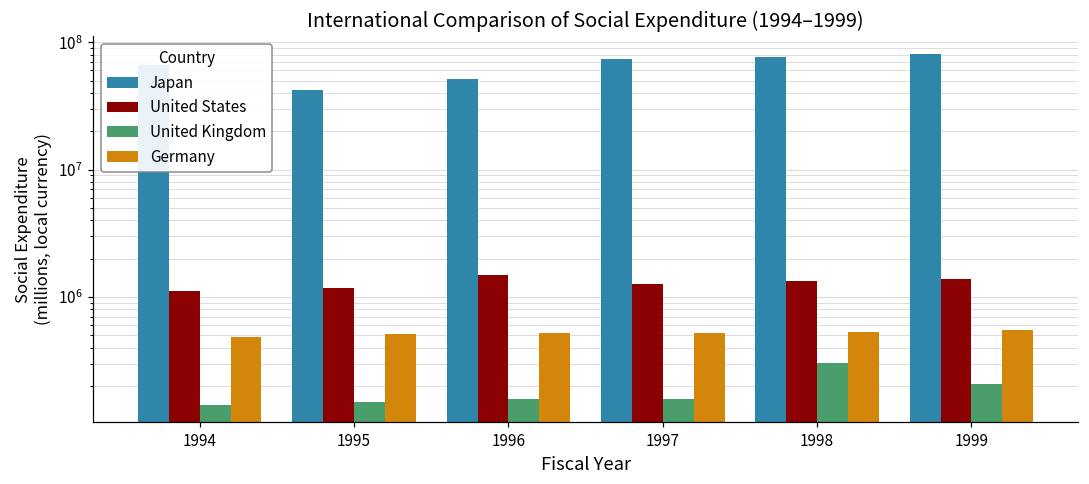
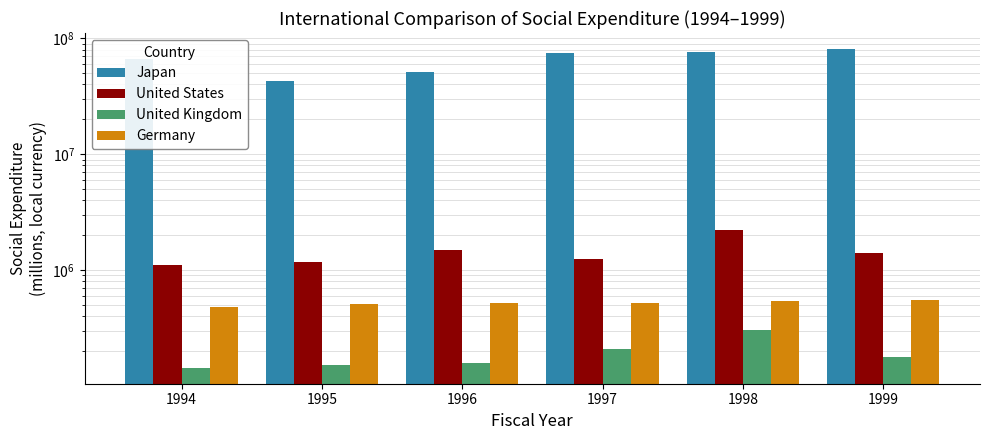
United Kingdom, 1997: 160000 -> 210000
United States, 1998: 1300000 -> 2200000
United Kingdom, 1999: 210000 -> 180000
